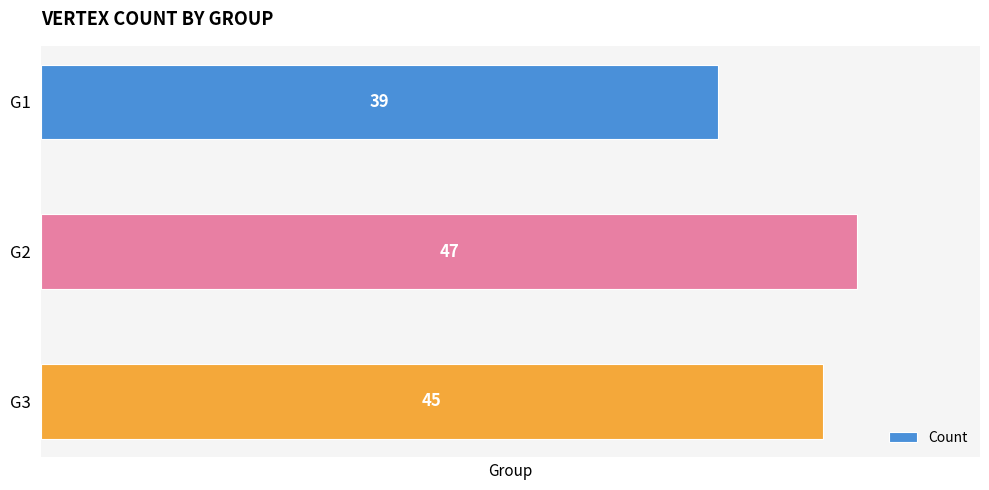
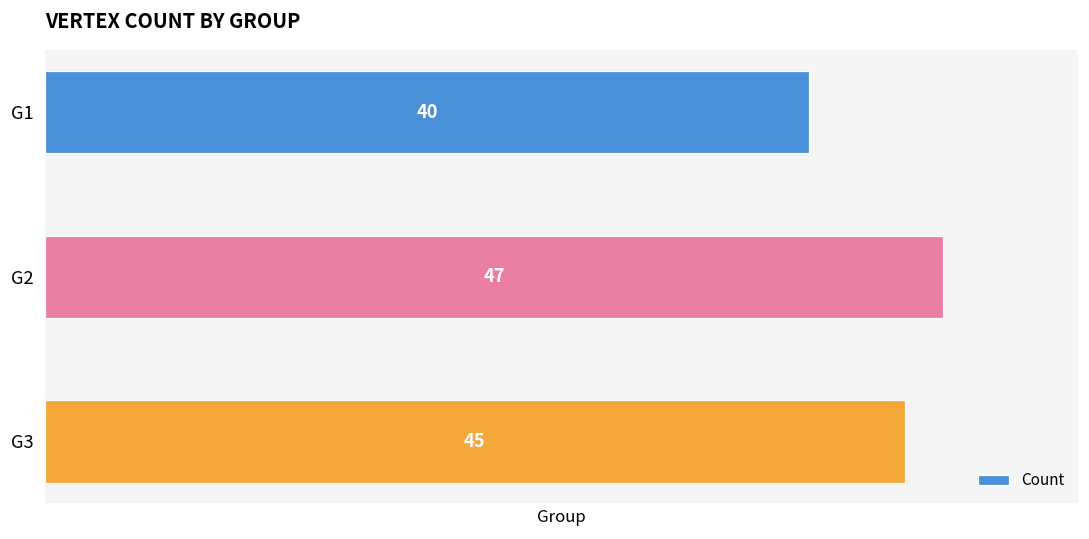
G1: 39 -> 40
